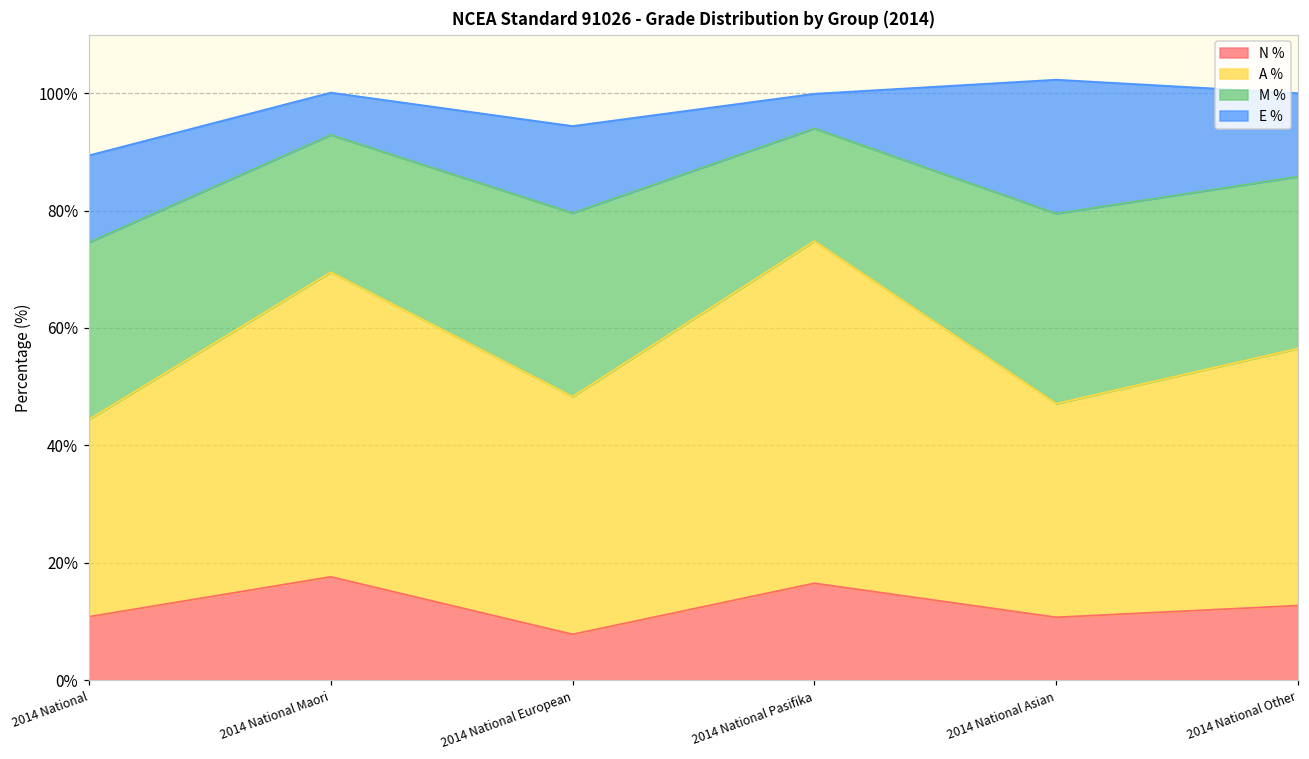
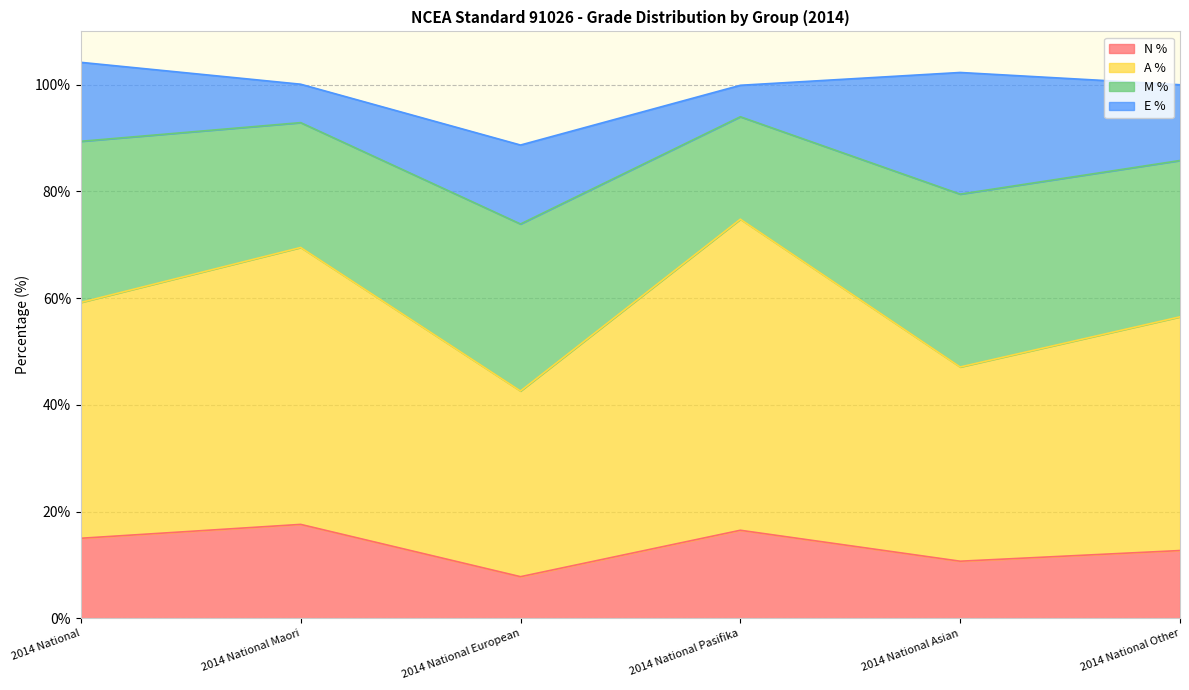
N %, 2014 National: 11% -> 15%
A %, 2014 National: 34% -> 44%
A %, 2014 National European: 41% -> 35%
